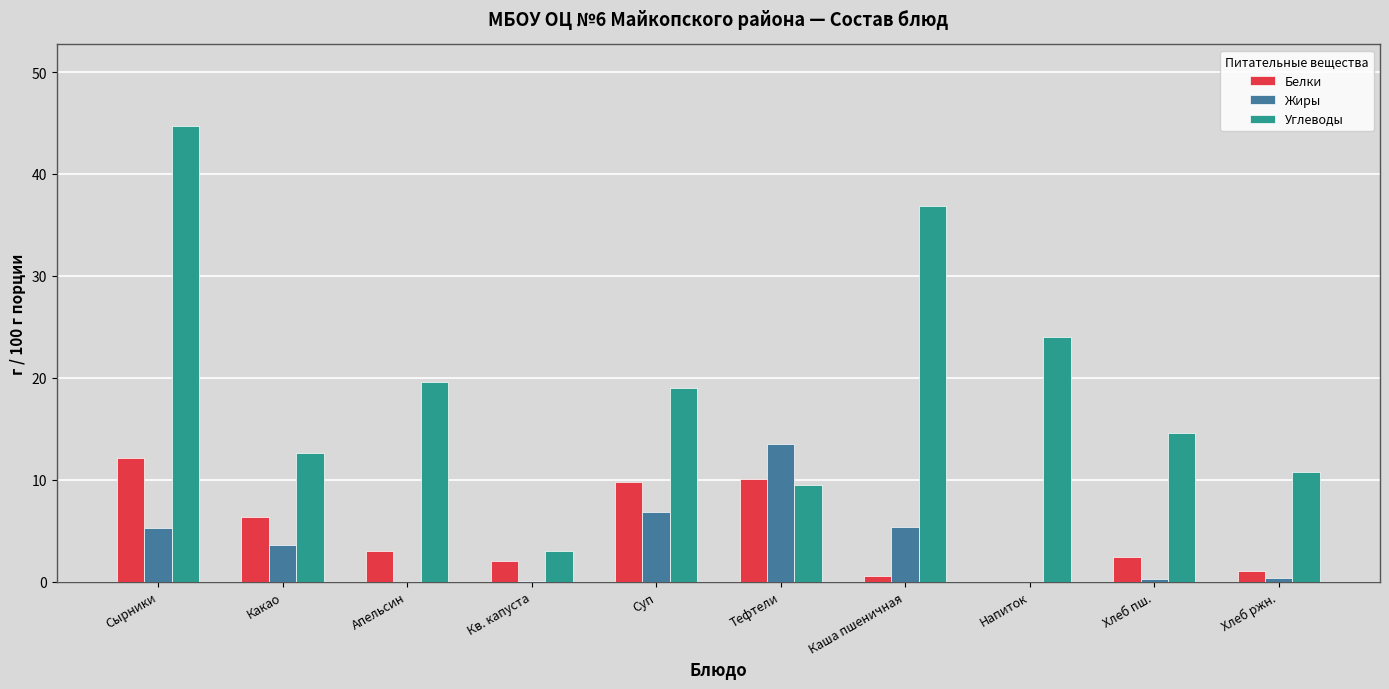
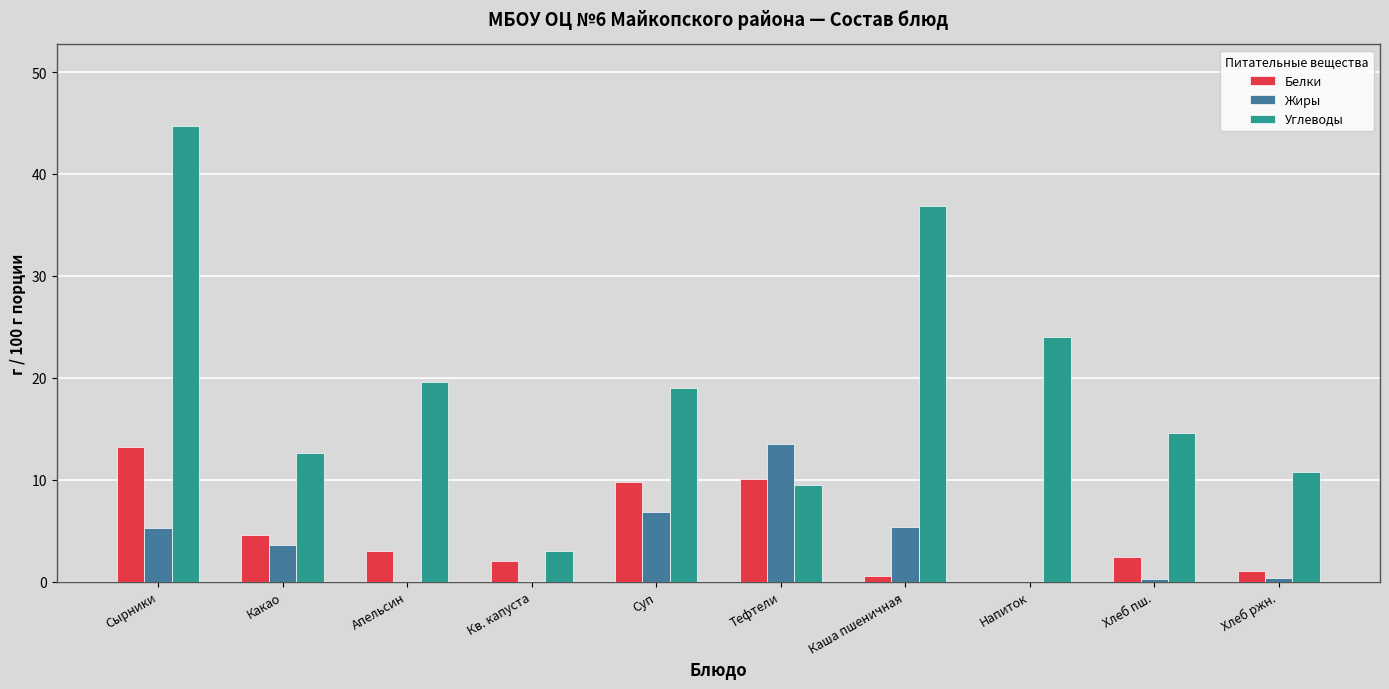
Белки, Сырники: 12.1 -> 13.2
Белки, Какао: 6.3 -> 4.6
